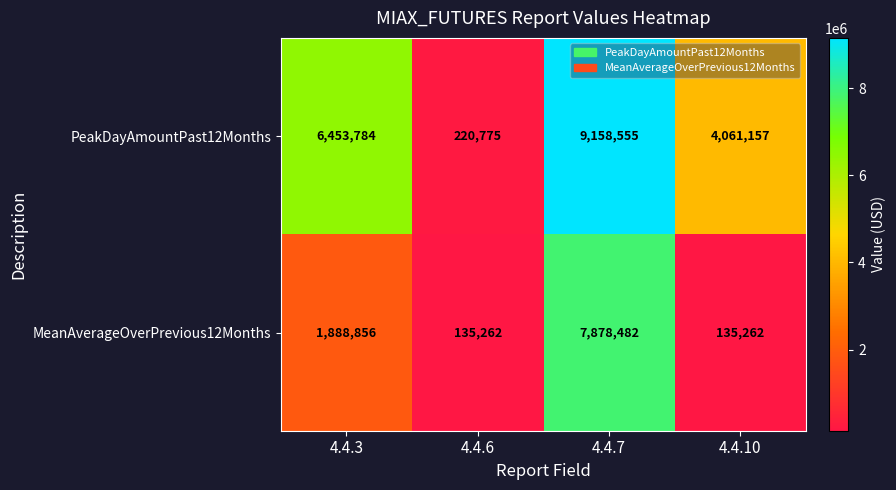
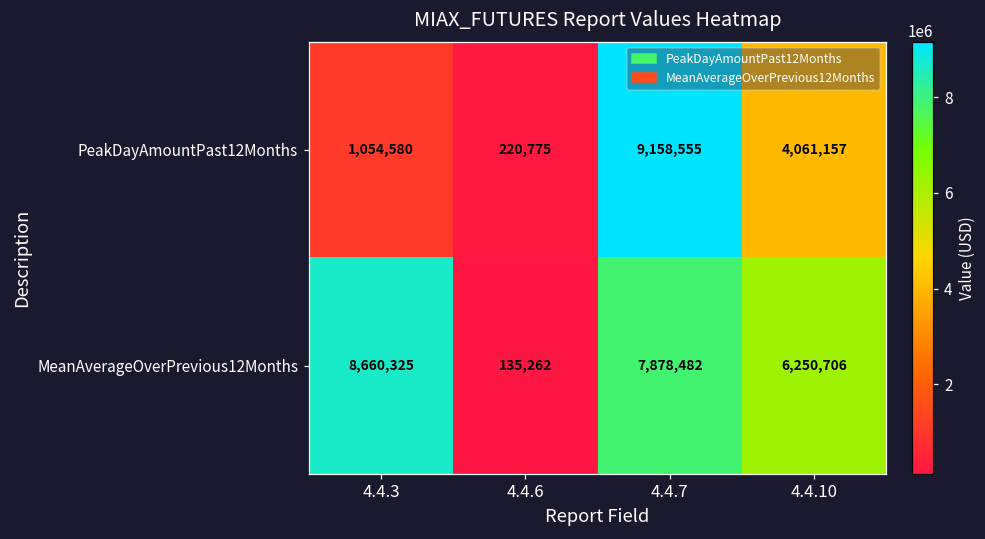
PeakDayAmountPast12Months, 4.4.3: 6,453,784 -> 1,054,580
MeanAverageOverPrevious12Months, 4.4.3: 1,888,856 -> 8,660,325
MeanAverageOverPrevious12Months, 4.4.10: 135,262 -> 6,250,706
